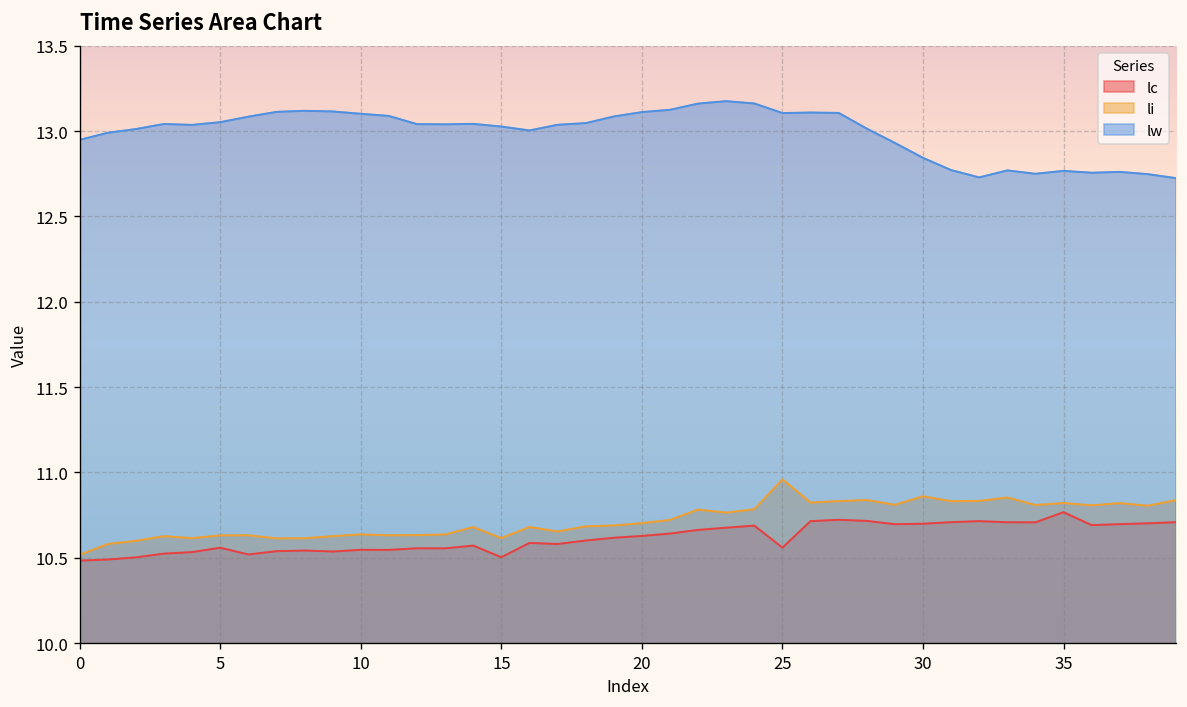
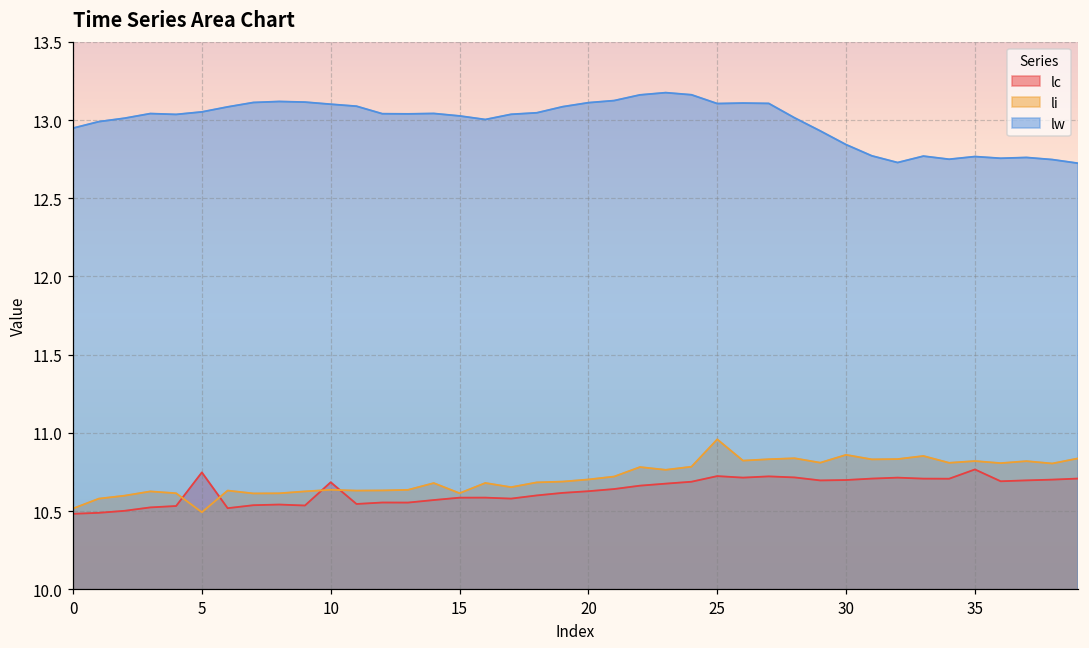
lc, 5: 10.56 -> 10.75
li, 5: 10.63 -> 10.49
lc, 10: 10.55 -> 10.68
lc, 15: 10.50 -> 10.59
lc, 25: 10.56 -> 10.72
